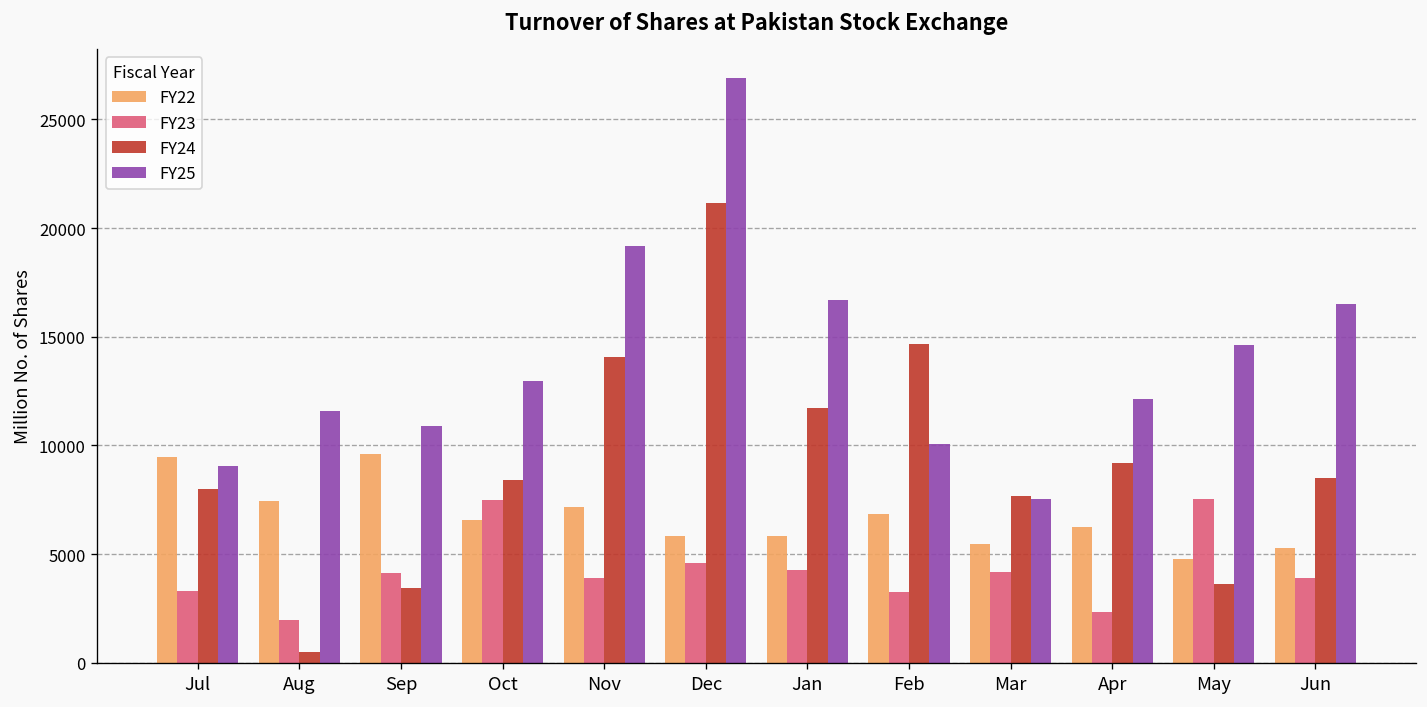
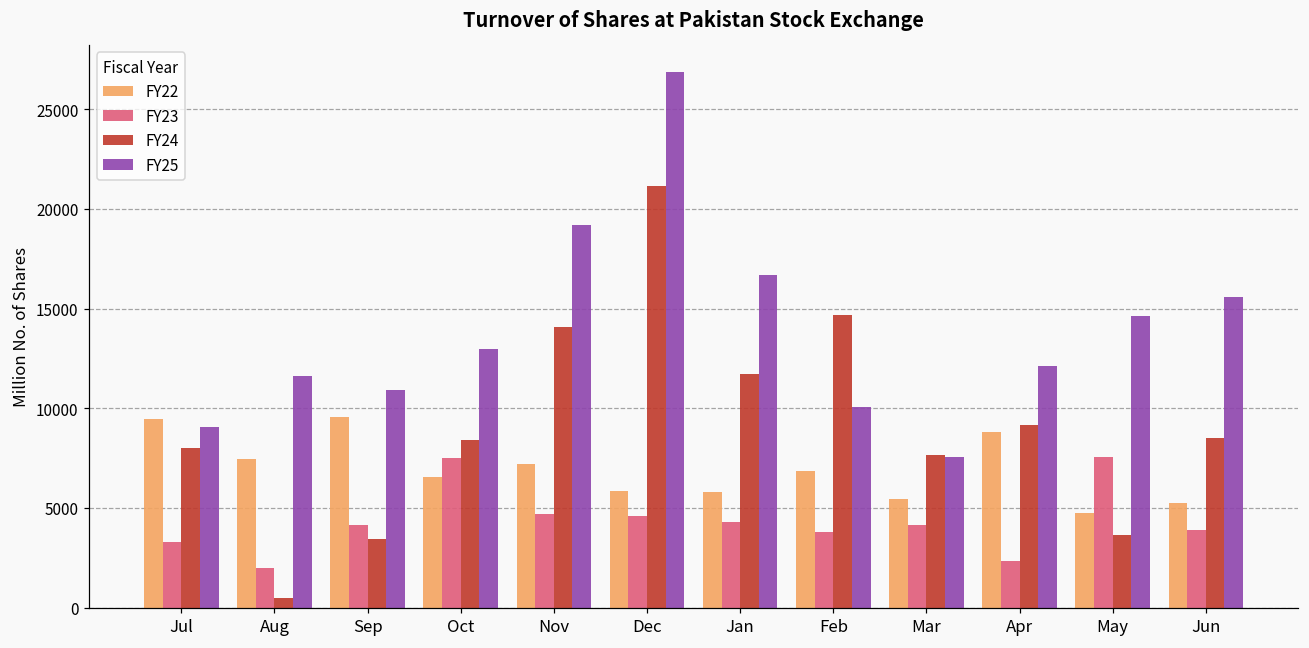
FY23, Nov: 3900 -> 4700
FY23, Feb: 3300 -> 3800
FY22, Apr: 6300 -> 8800
FY25, Jun: 16500 -> 15600
